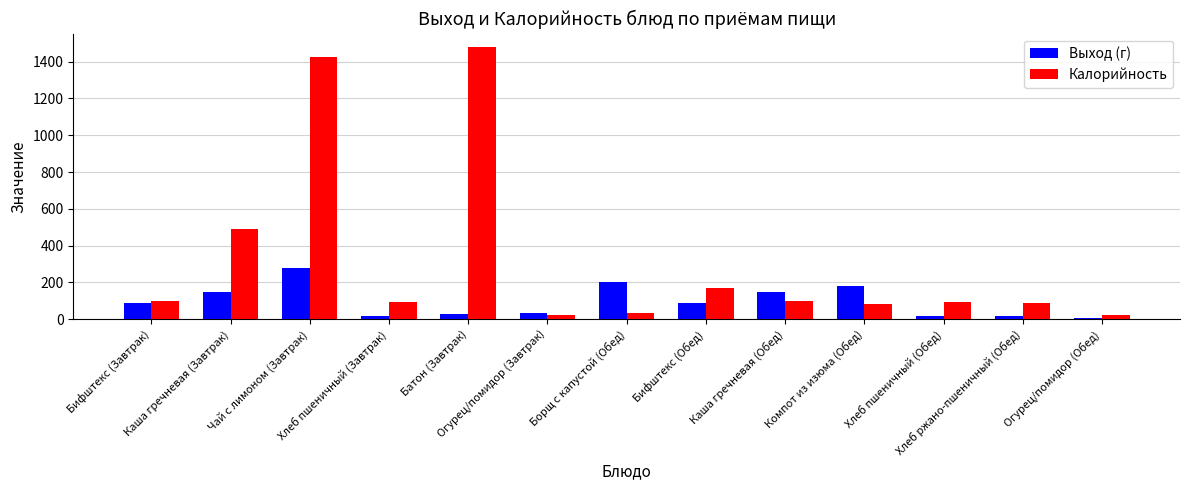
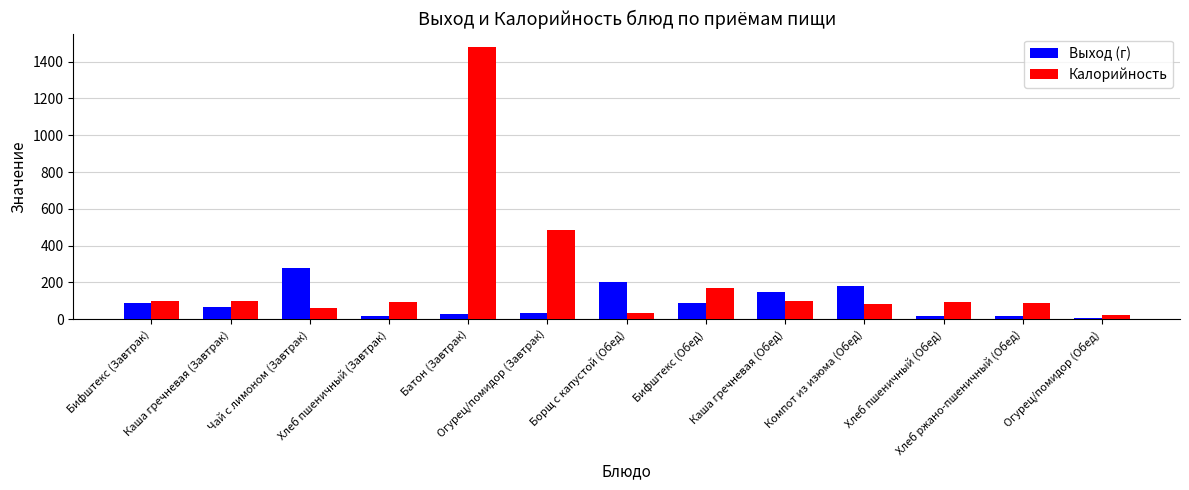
Выход (г), Каша гречневая (Завтрак): 150 -> 70
Калорийность, Каша гречневая (Завтрак): 490 -> 100
Калорийность, Чай с лимоном (Завтрак): 1430 -> 60
Калорийность, Огурец/помидор (Завтрак): 20 -> 480
